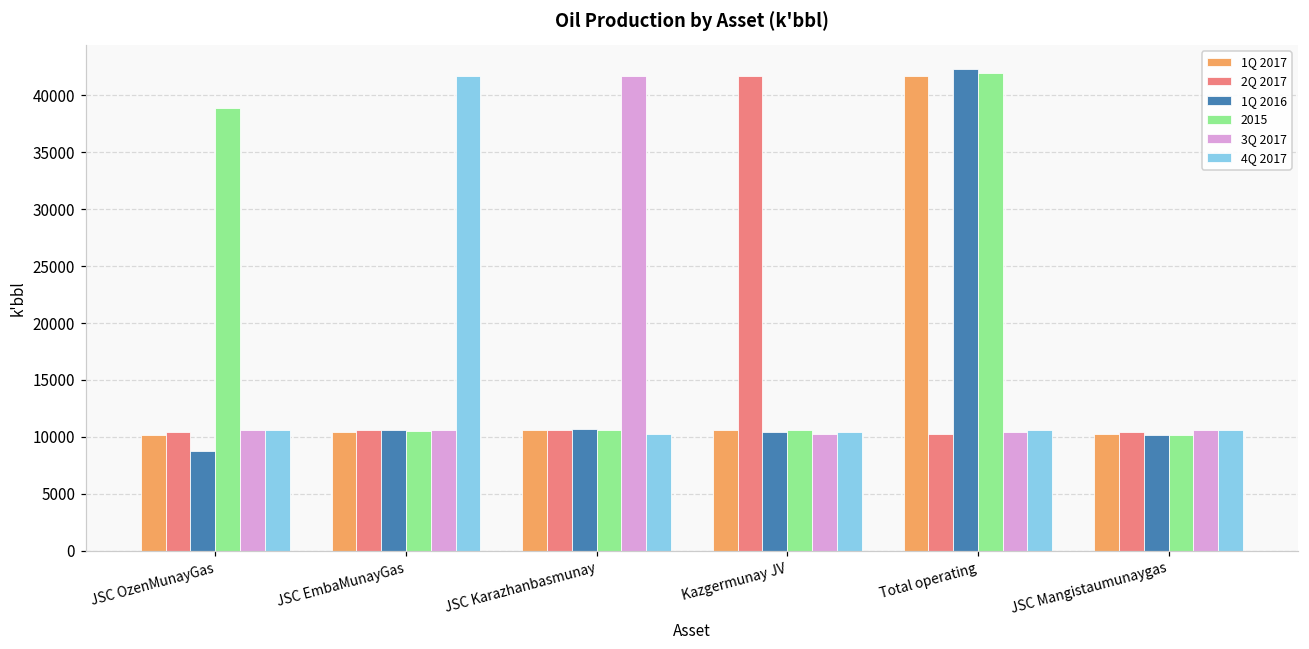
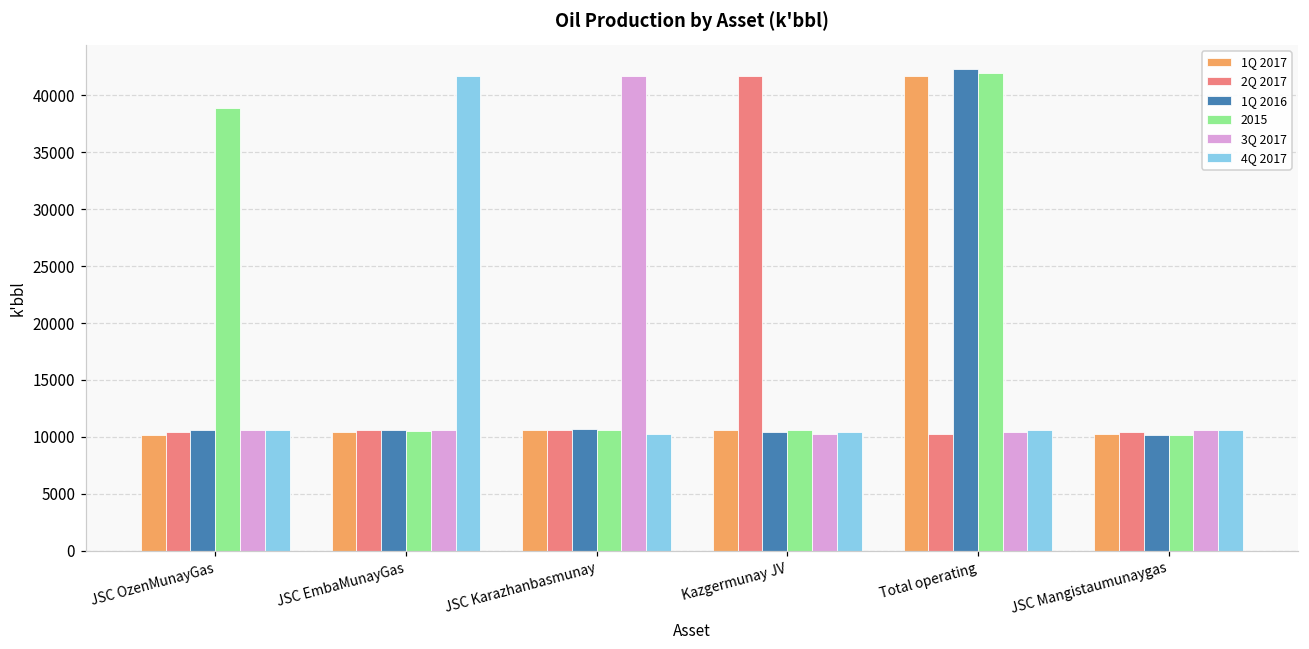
1Q 2016, JSC OzenMunayGas: 8800 -> 10600
